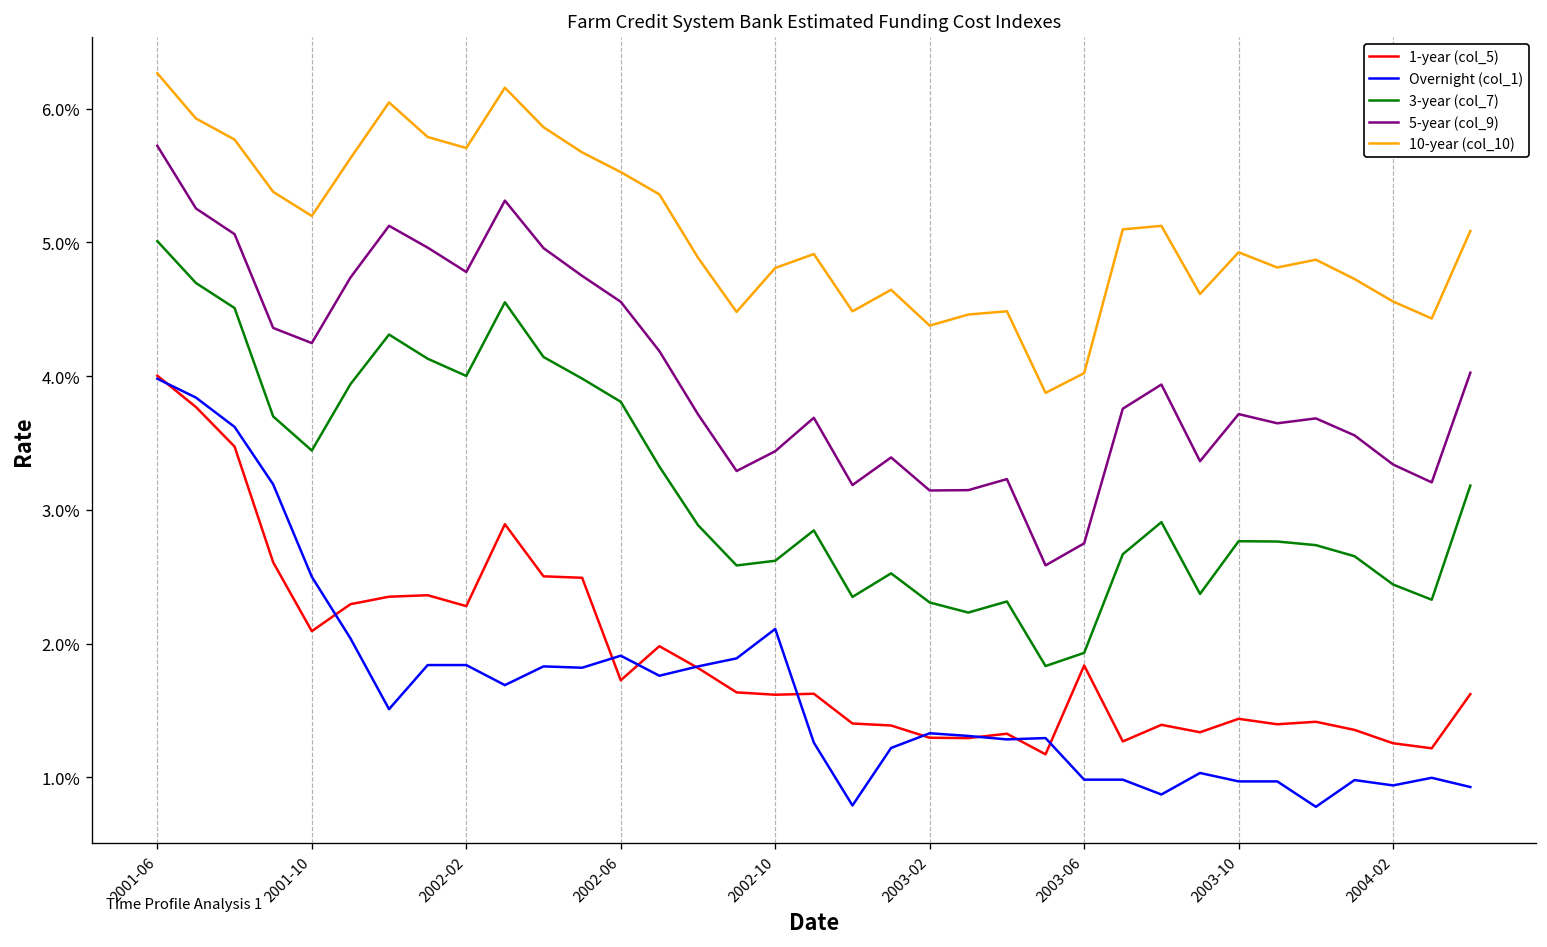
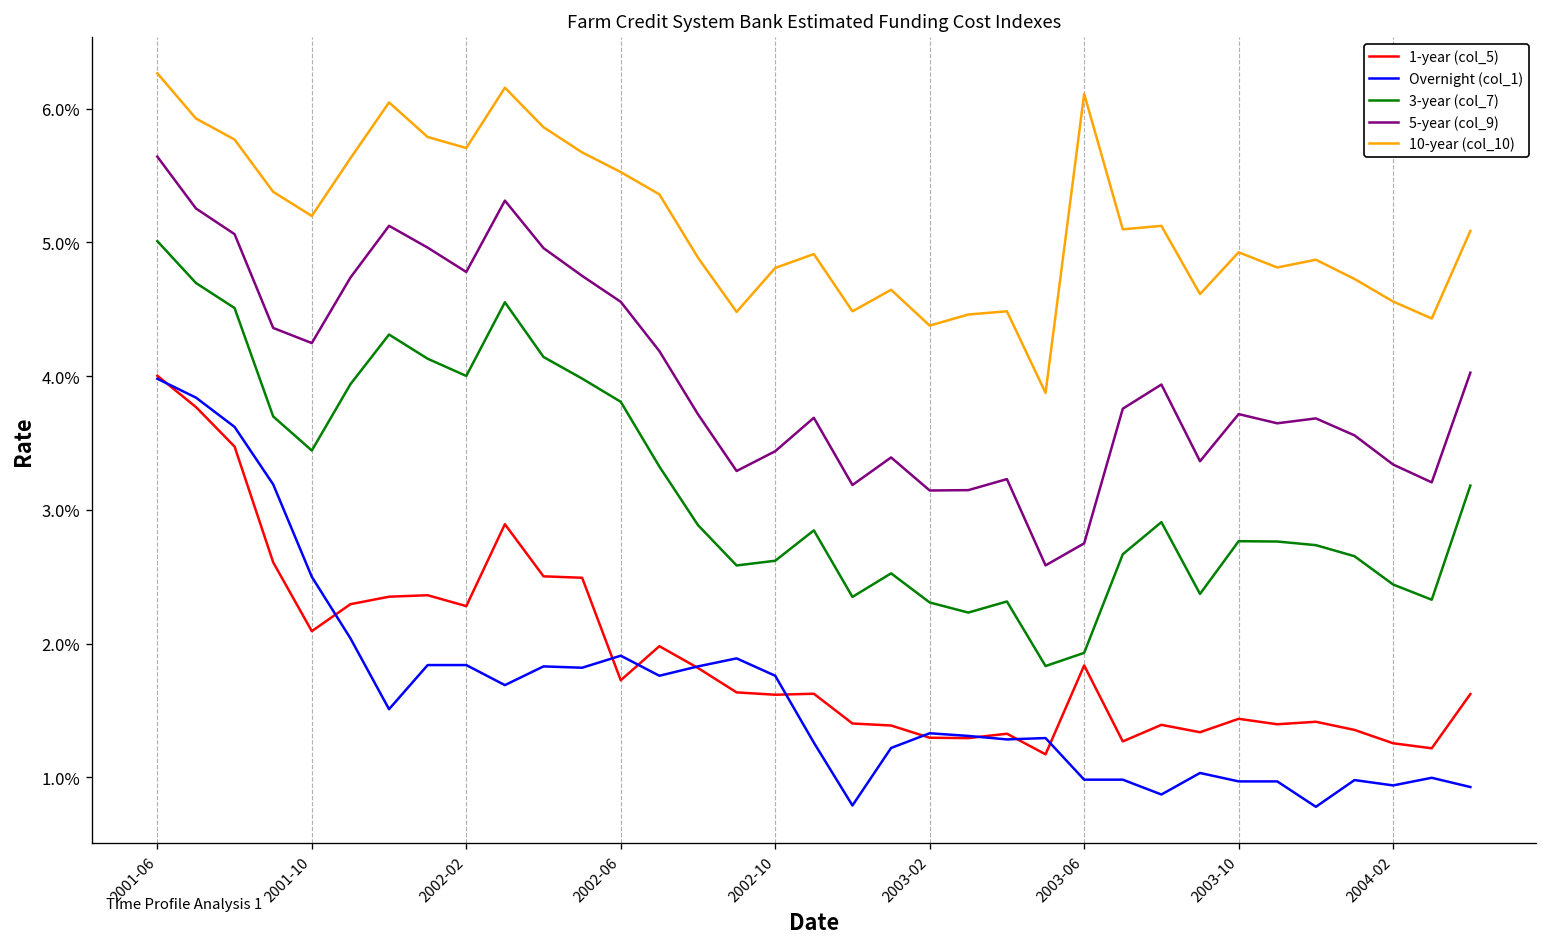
5-year (col_9), 2001-06: 5.72% -> 5.64%
Overnight (col_1), 2002-10: 2.11% -> 1.76%
10-year (col_10), 2003-06: 4.02% -> 6.11%
